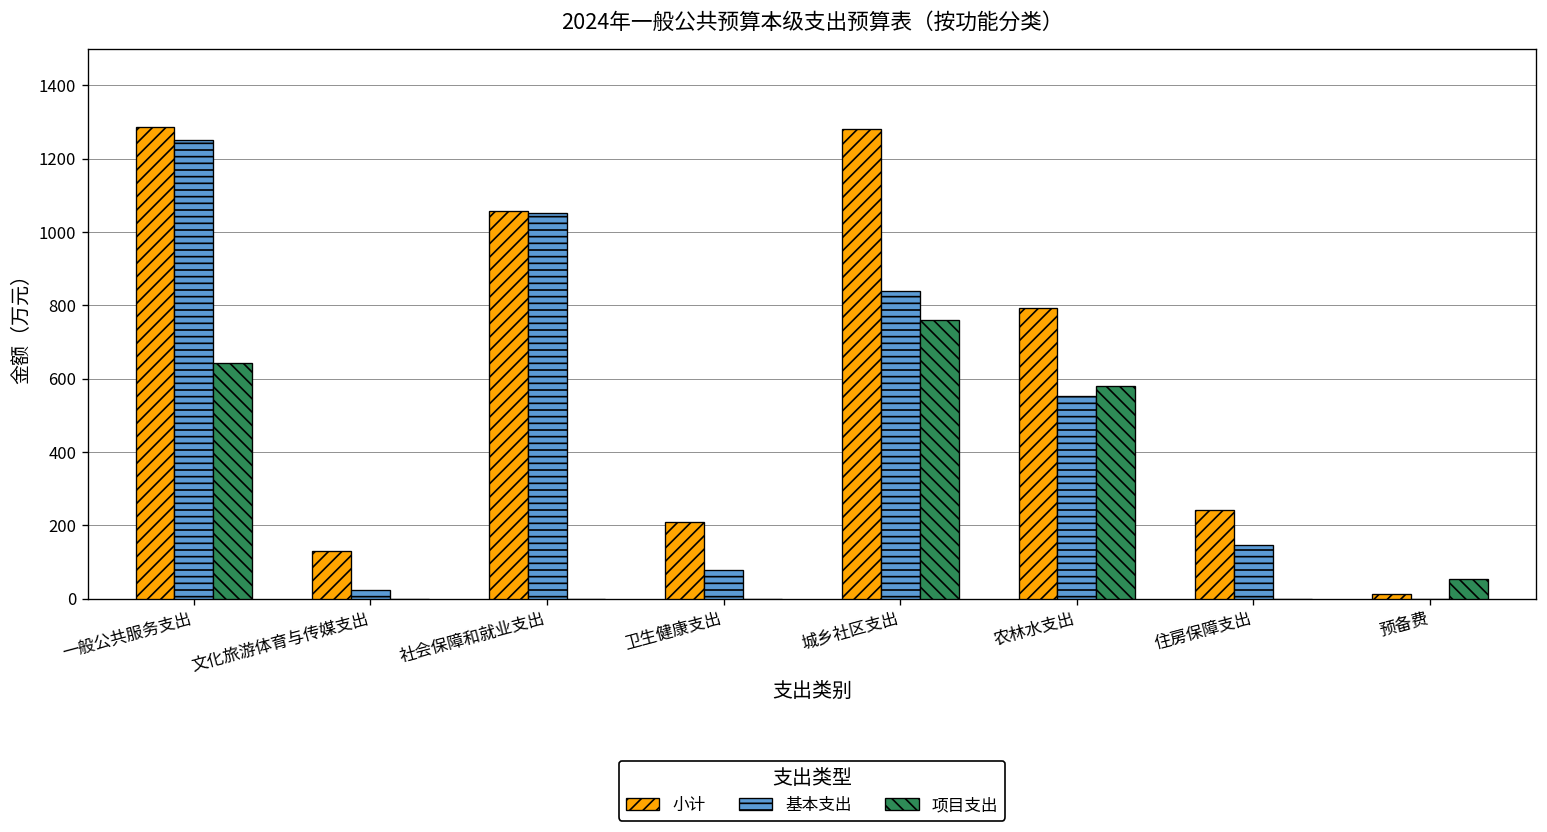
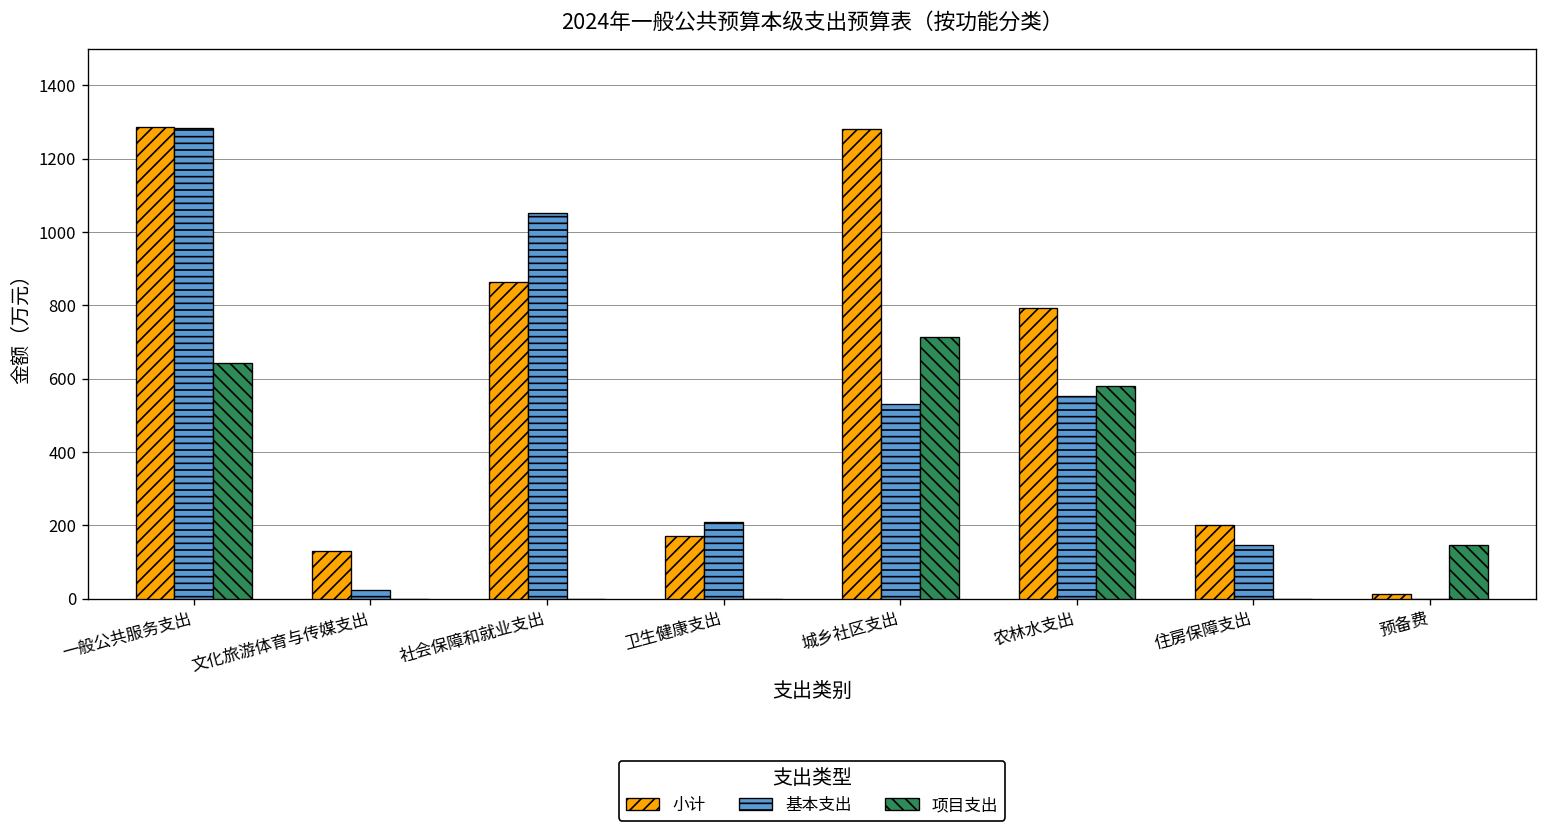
基本支出, 一般公共服务支出: 1250 -> 1280
小计, 社会保障和就业支出: 1060 -> 860
小计, 卫生健康支出: 210 -> 170
基本支出, 卫生健康支出: 80 -> 210
基本支出, 城乡社区支出: 840 -> 530
项目支出, 城乡社区支出: 760 -> 710
小计, 住房保障支出: 240 -> 200
项目支出, 预备费: 50 -> 150
